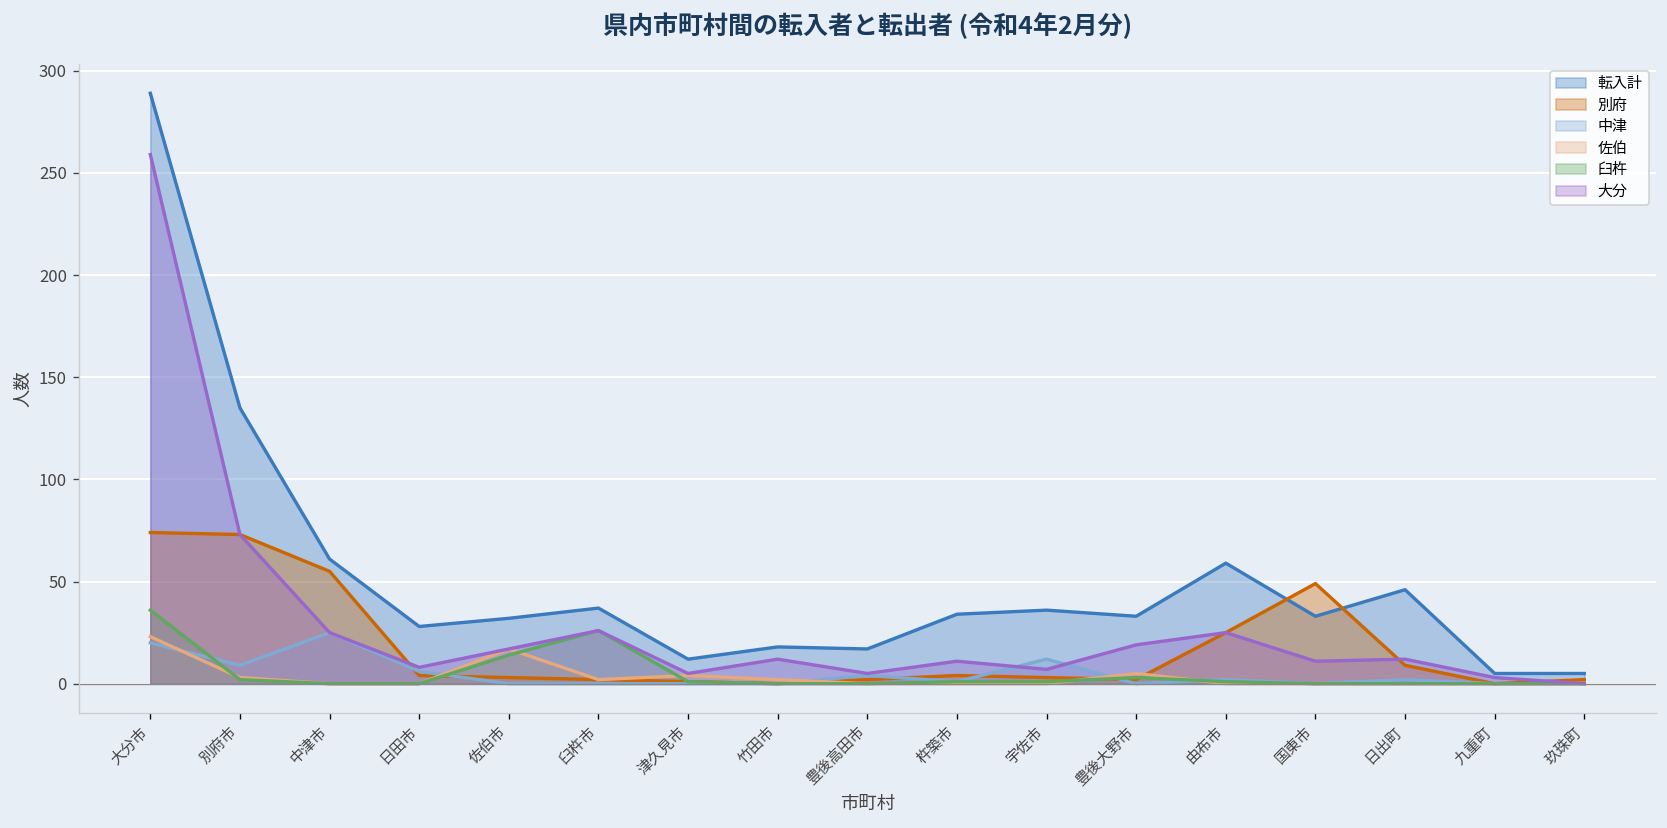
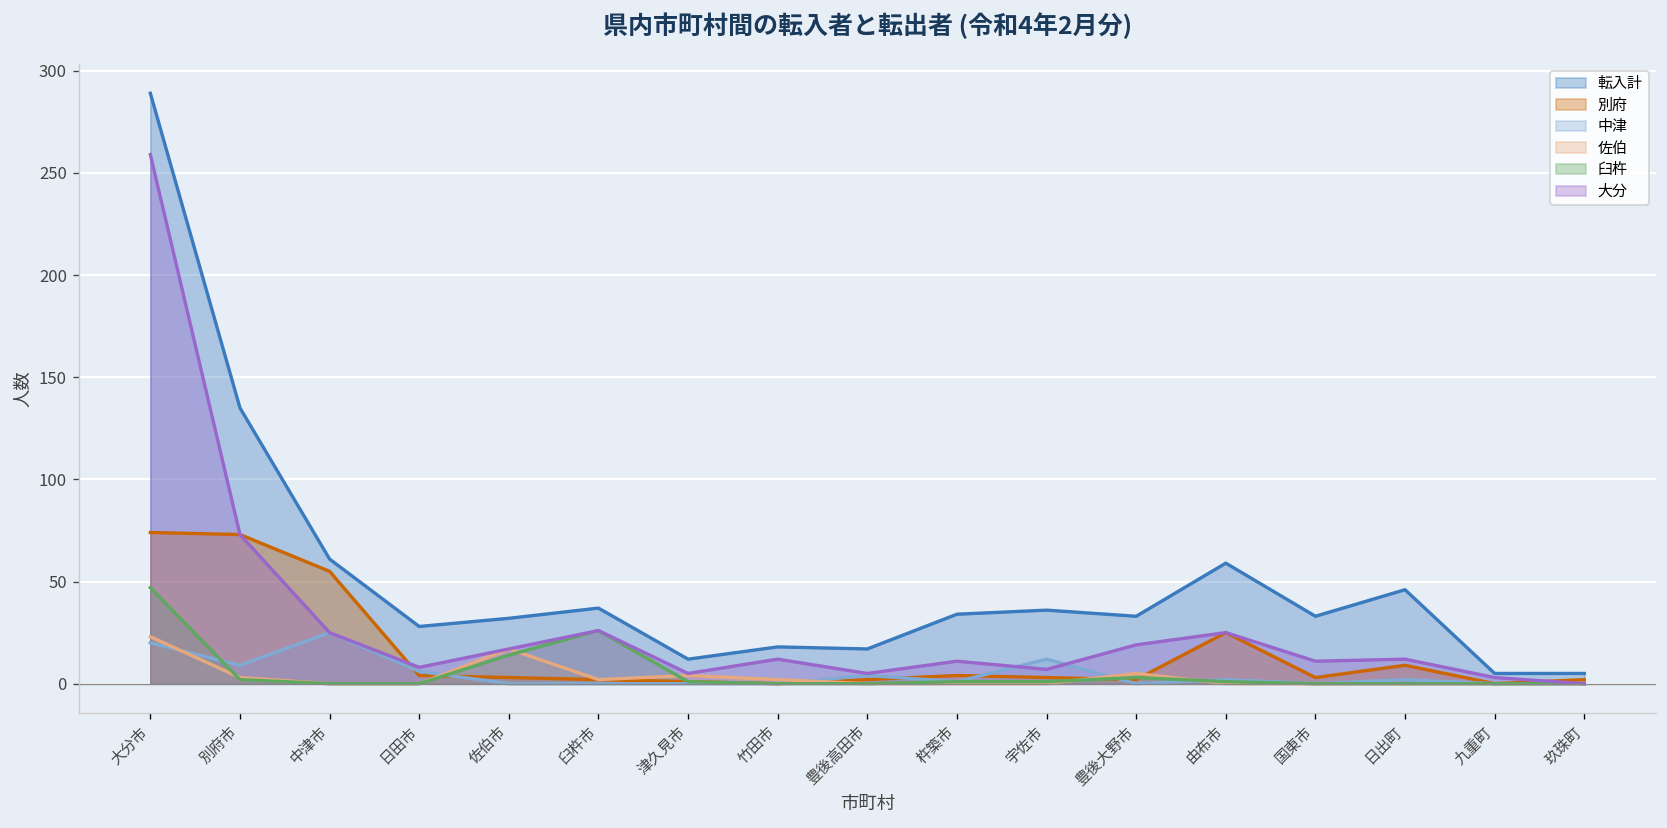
臼杵, 大分市: 36 -> 47
別府, 国東市: 49 -> 3
